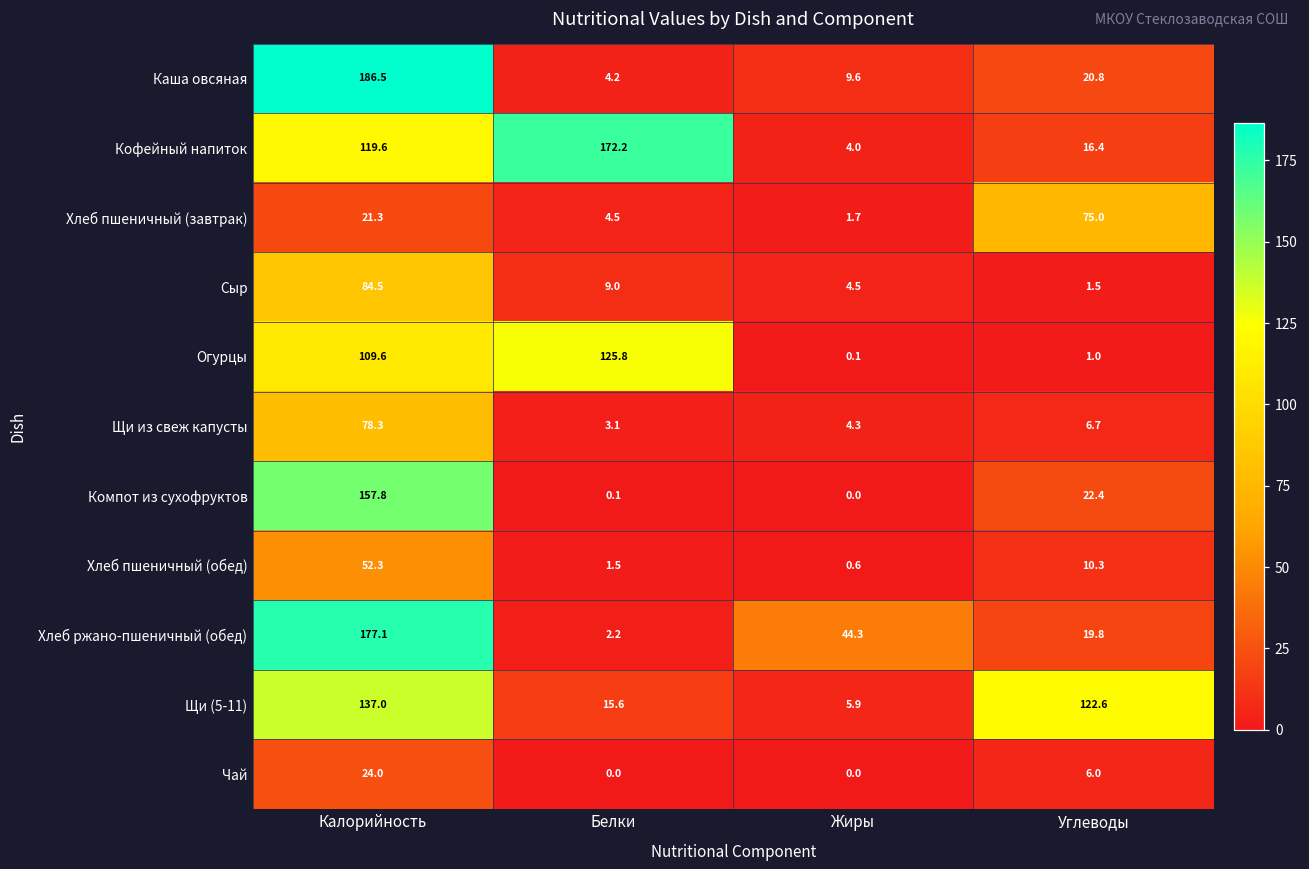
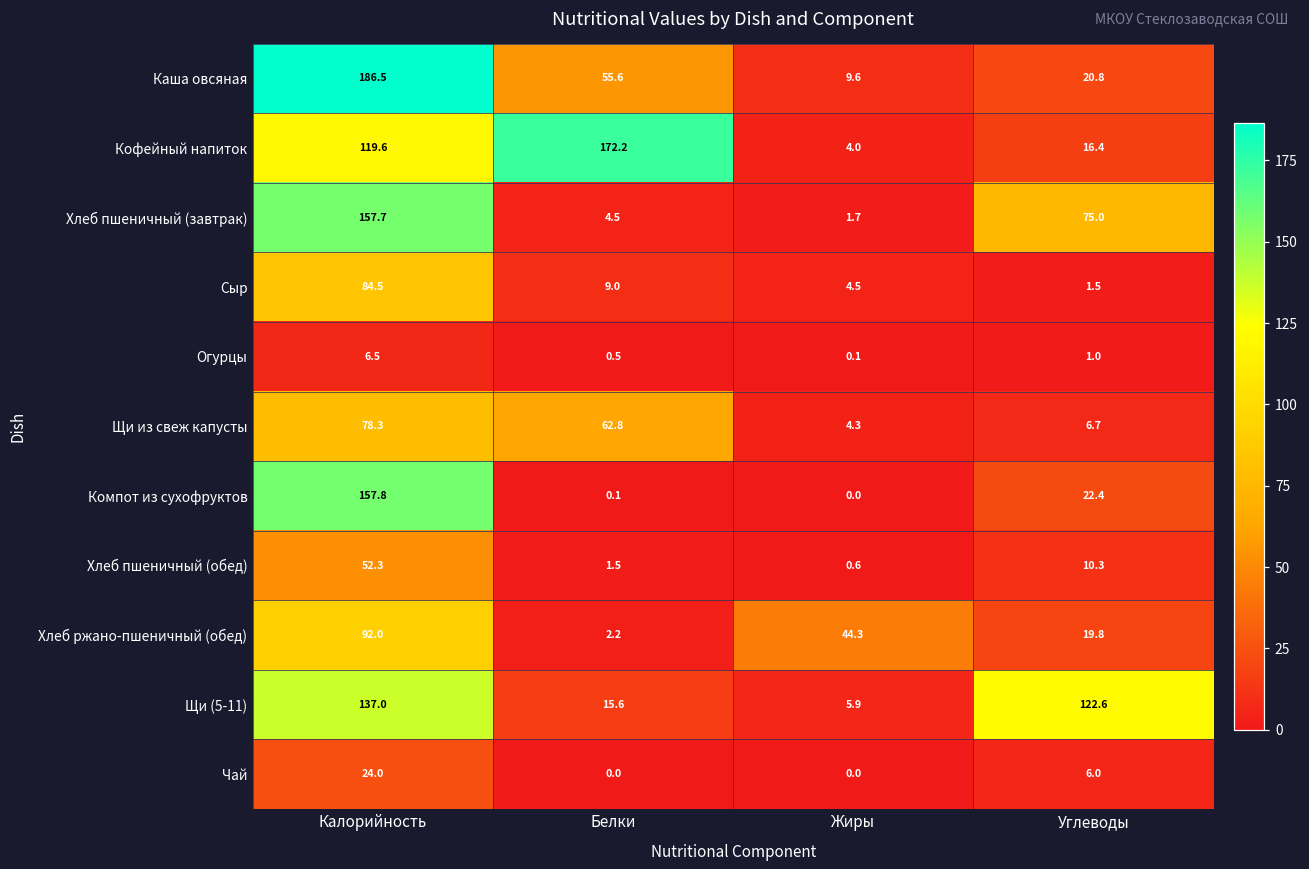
Каша овсяная, Белки: 4.2 -> 55.6
Хлеб пшеничный (завтрак), Калорийность: 21.3 -> 157.7
Огурцы, Калорийность: 109.6 -> 6.5
Огурцы, Белки: 125.8 -> 0.5
Щи из свеж капусты, Белки: 3.1 -> 62.8
Хлеб ржано-пшеничный (обед), Калорийность: 177.1 -> 92.0
